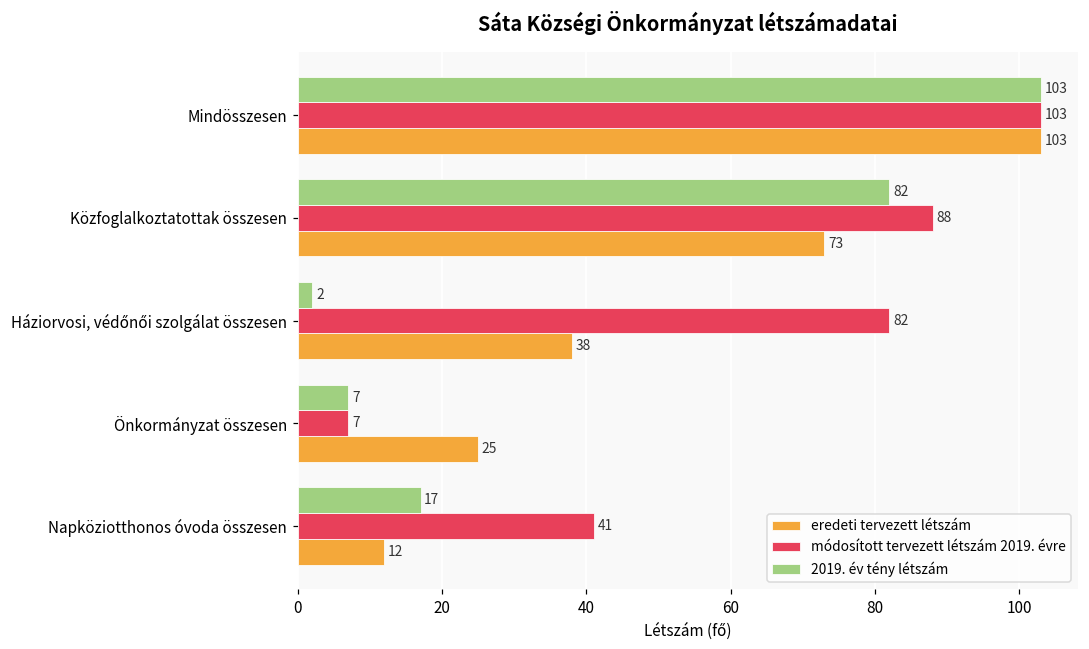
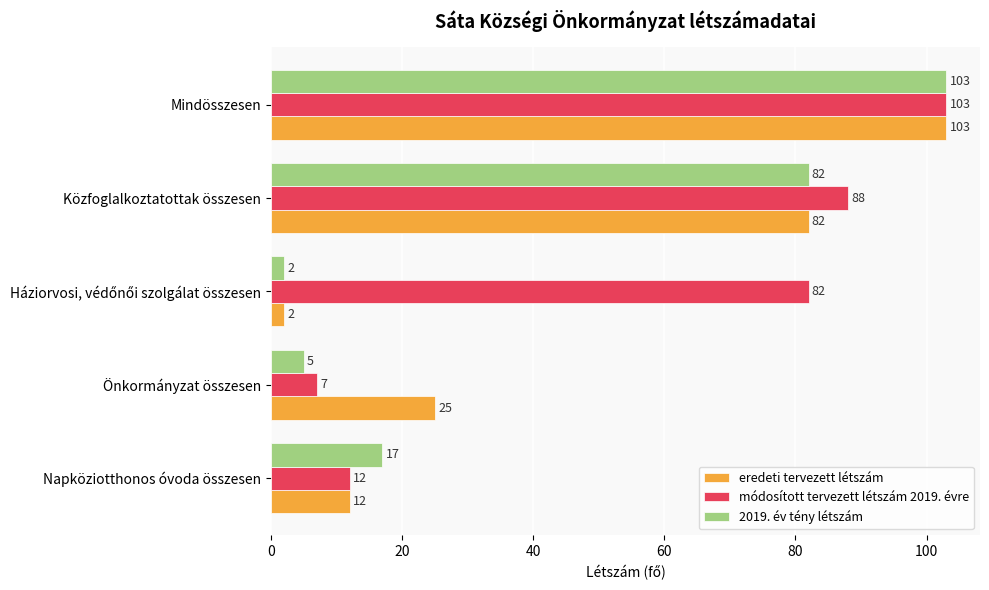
eredeti tervezett létszám, Közfoglalkoztatottak összesen: 73 -> 82
eredeti tervezett létszám, Háziorvosi, védőnői szolgálat összesen: 38 -> 2
2019. év tény létszám, Önkormányzat összesen: 7 -> 5
módosított tervezett létszám 2019. évre, Napköziotthonos óvoda összesen: 41 -> 12
